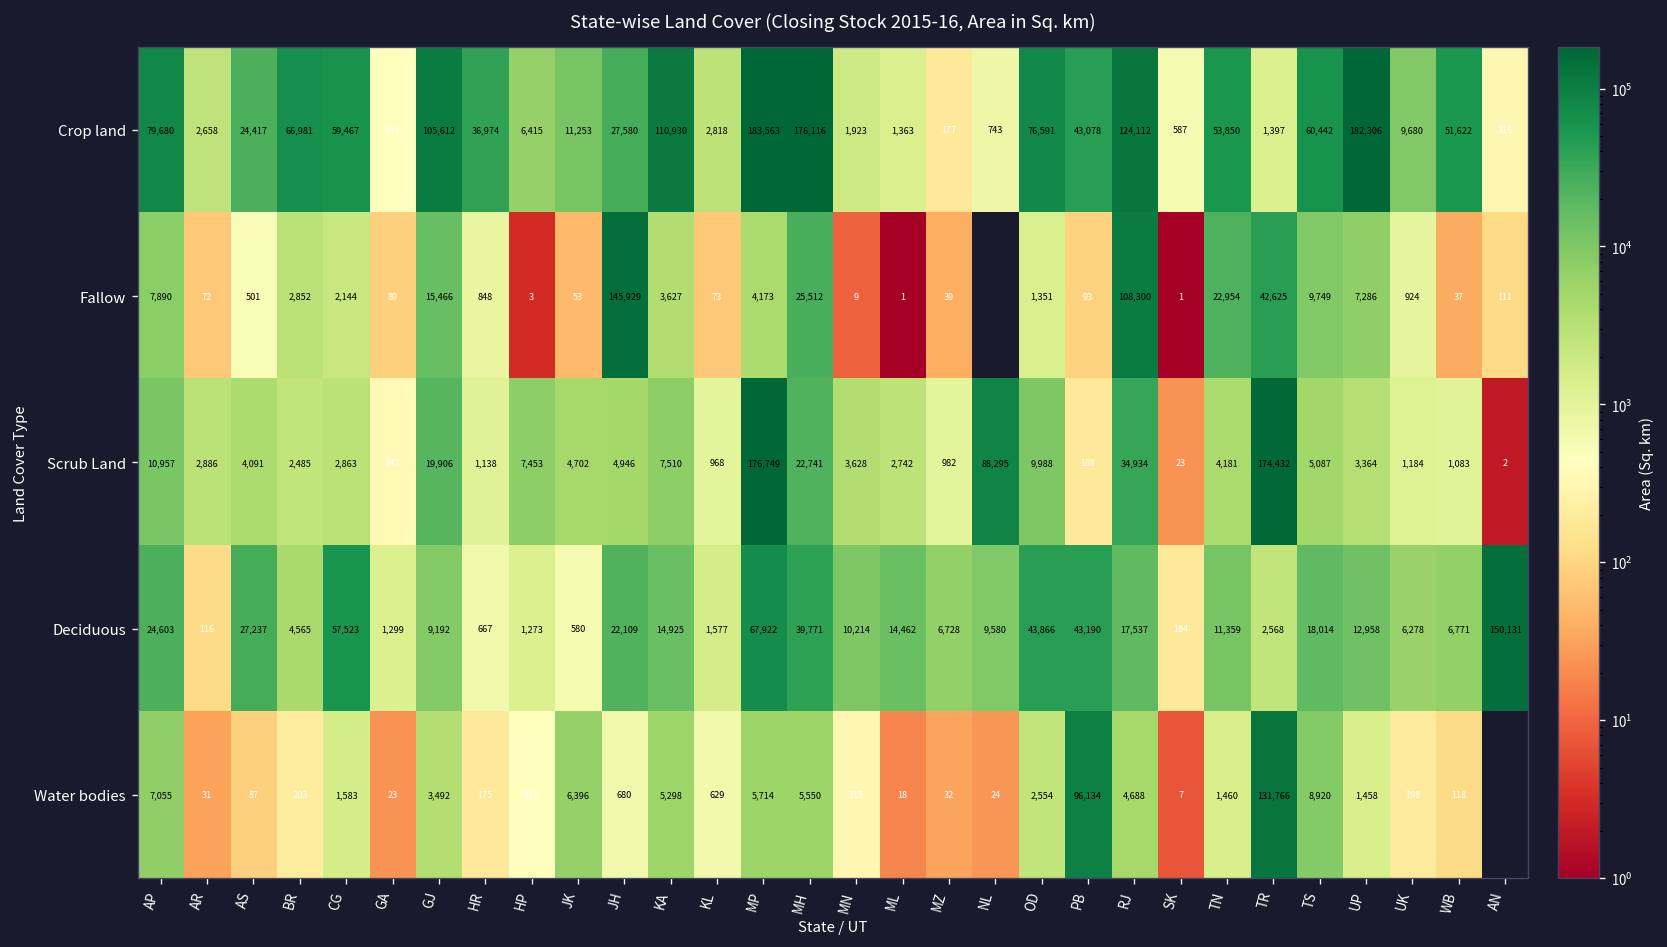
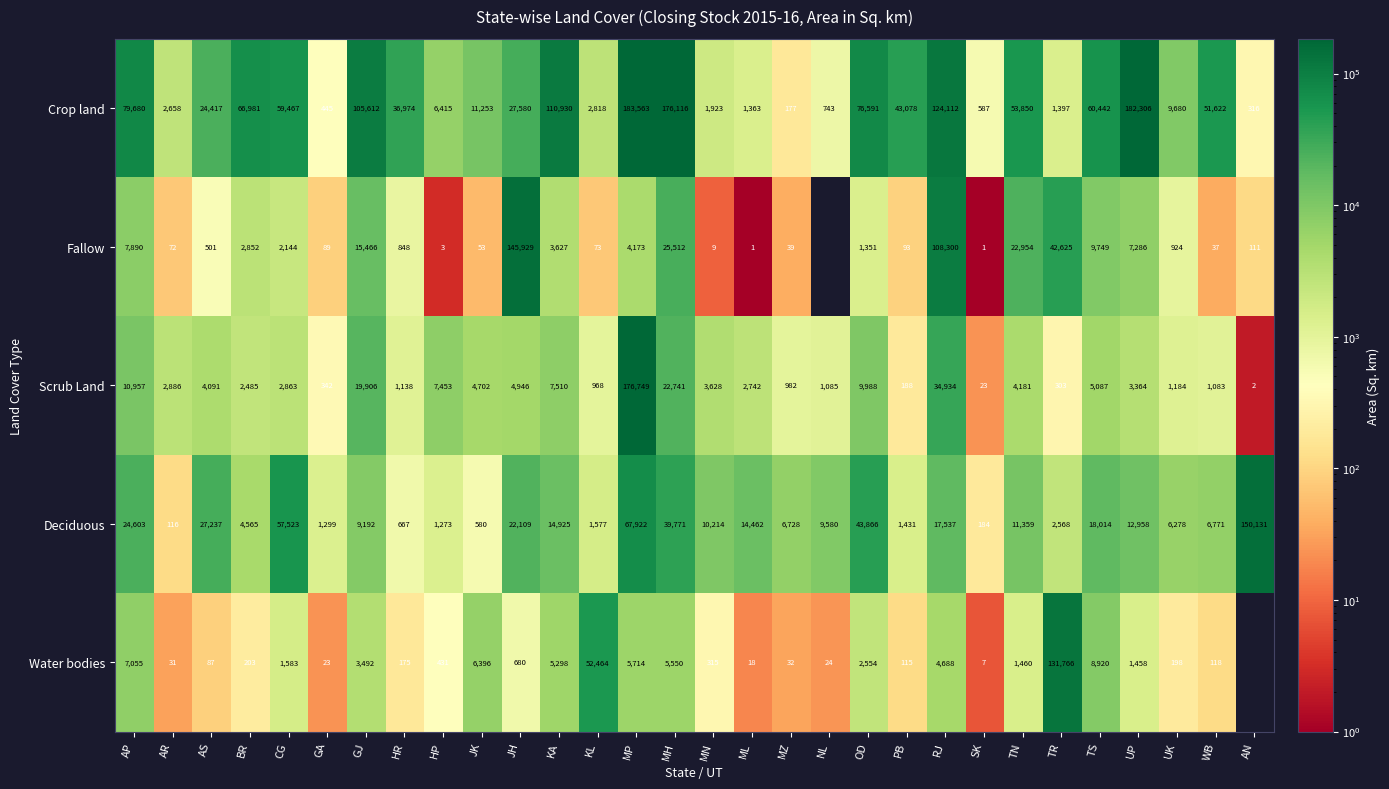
Scrub Land, NL: 88,295 -> 1,085
Scrub Land, TR: 174,432 -> 303
Deciduous, PB: 43,190 -> 1,431
Water bodies, KL: 629 -> 52,464
Water bodies, PB: 96,134 -> 115
